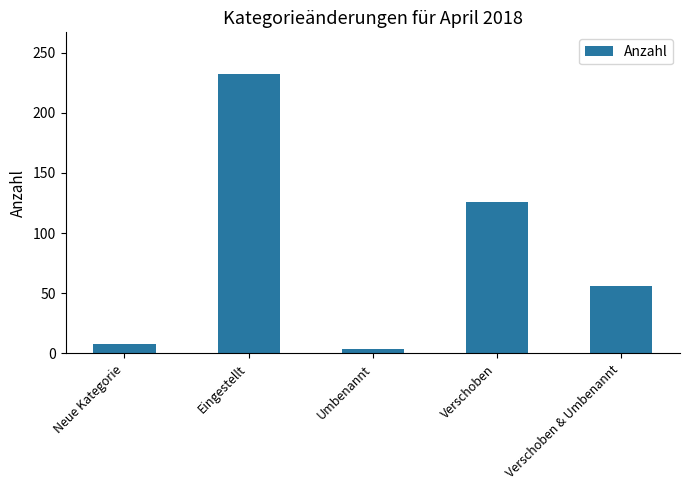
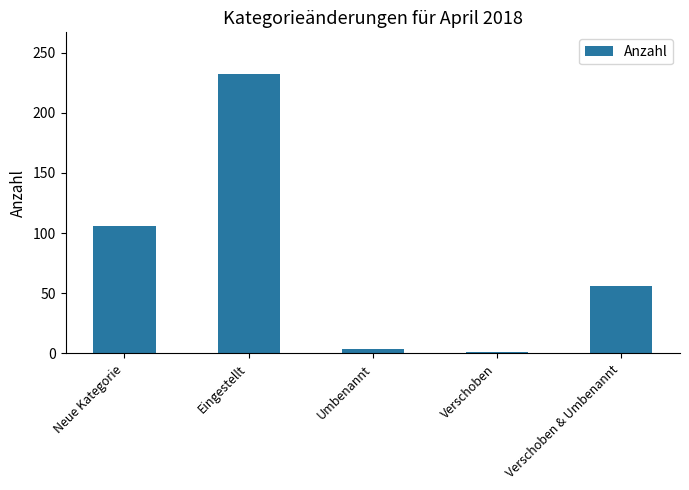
Neue Kategorie: 8 -> 106
Verschoben: 126 -> 1
